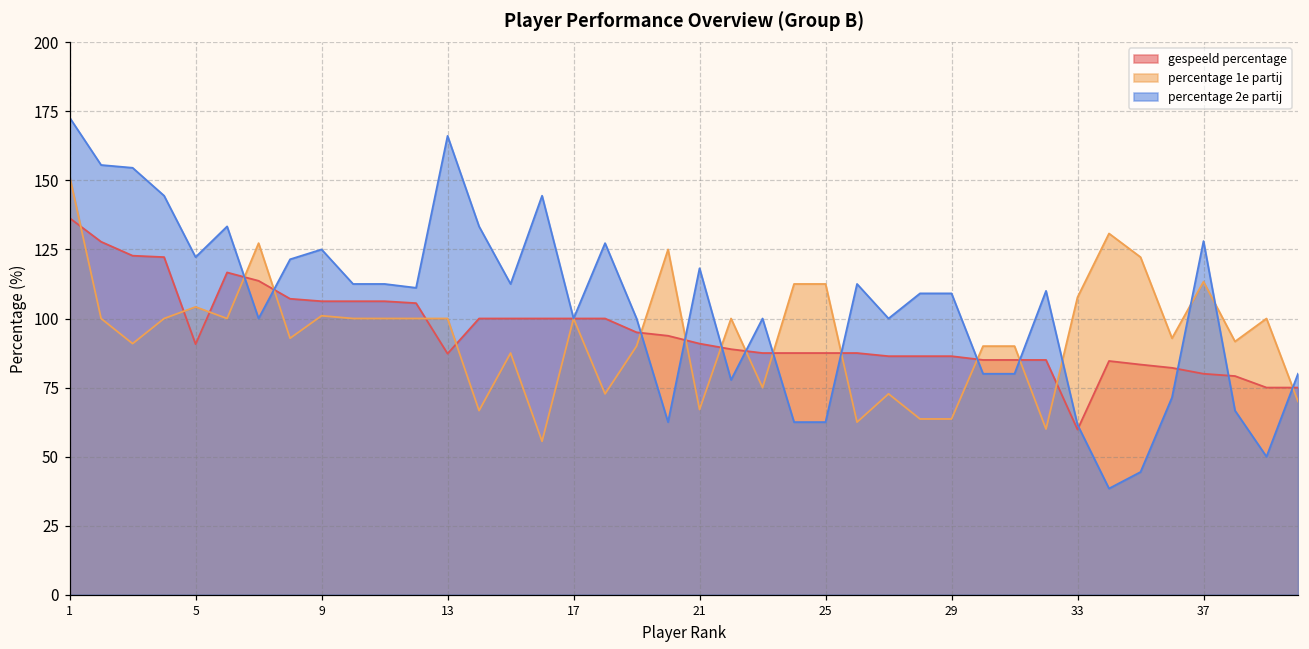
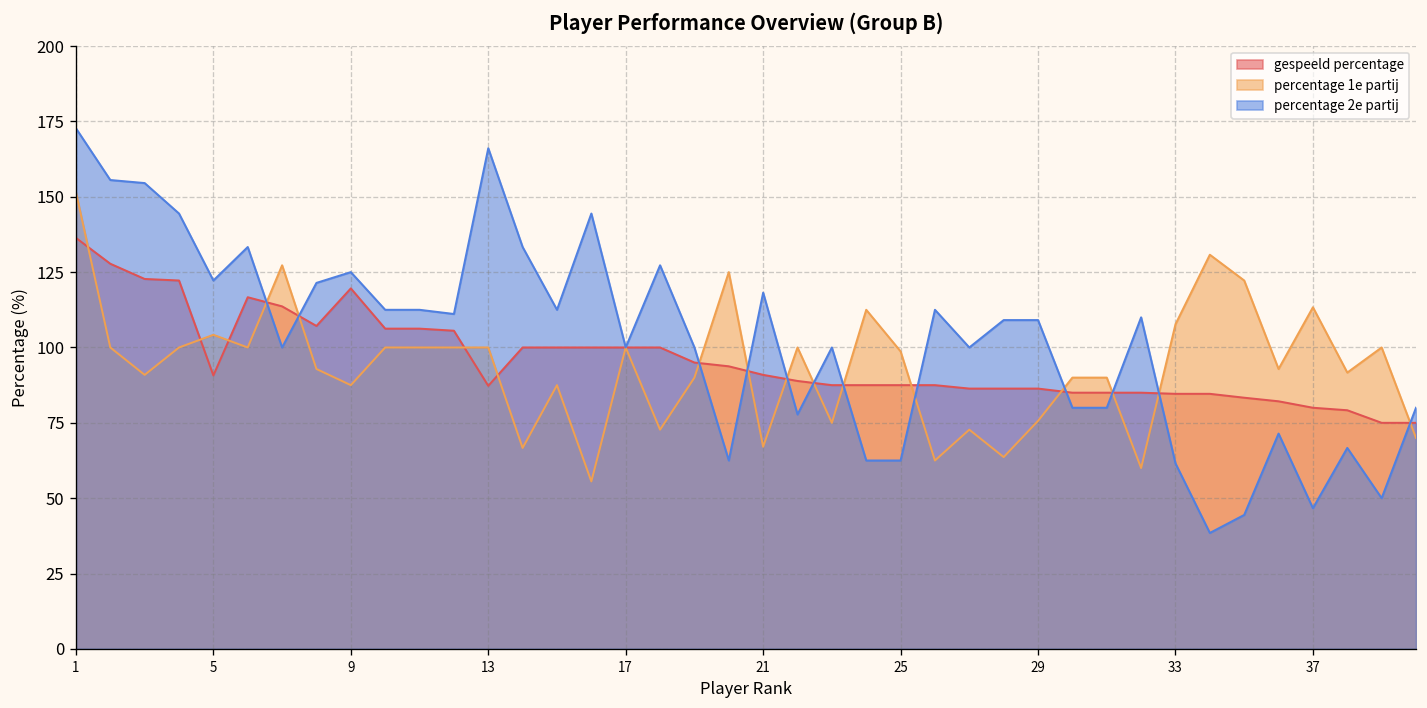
gespeeld percentage, 9: 106 -> 120
percentage 1e partij, 9: 101 -> 88
percentage 1e partij, 25: 113 -> 99
percentage 1e partij, 29: 64 -> 76
gespeeld percentage, 33: 60 -> 85
percentage 2e partij, 37: 128 -> 47
